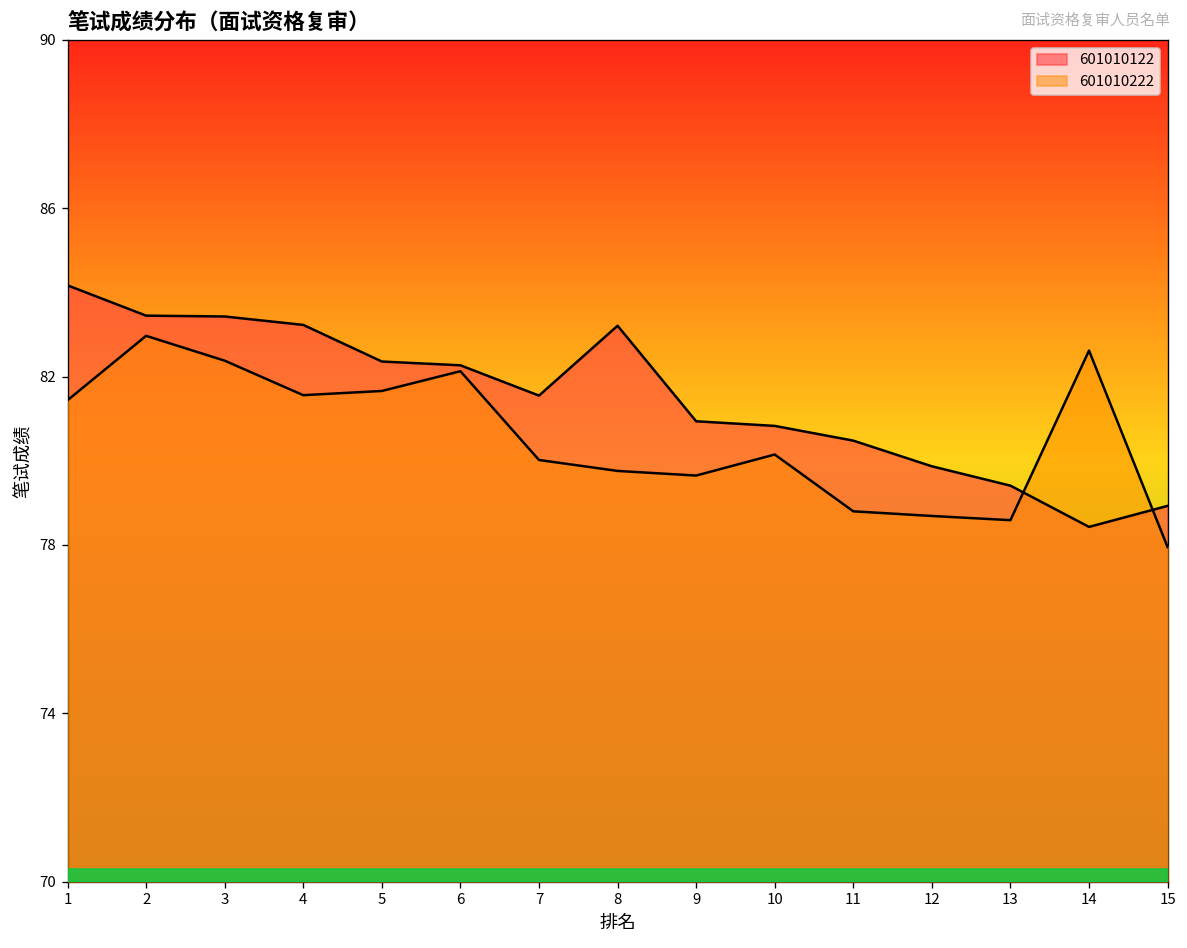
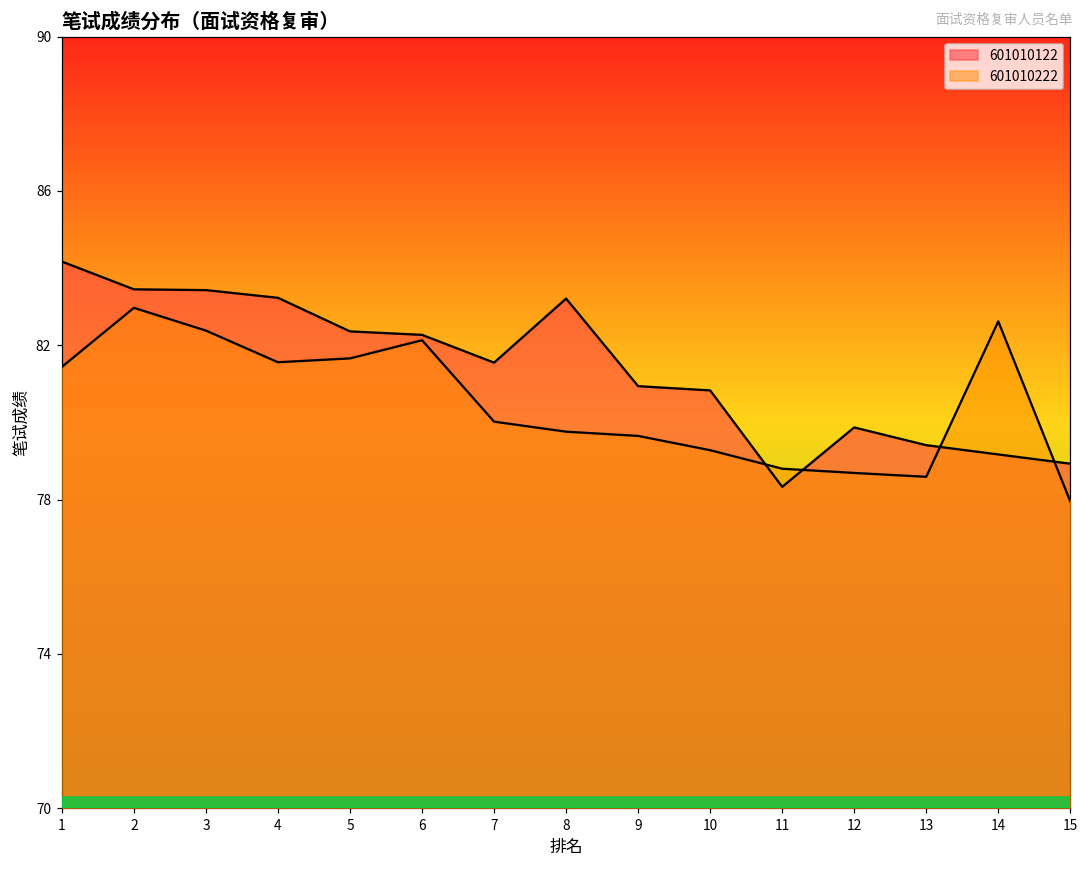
601010222, 10: 80.2 -> 79.3
601010122, 11: 80.5 -> 78.3
601010122, 14: 78.4 -> 79.2
